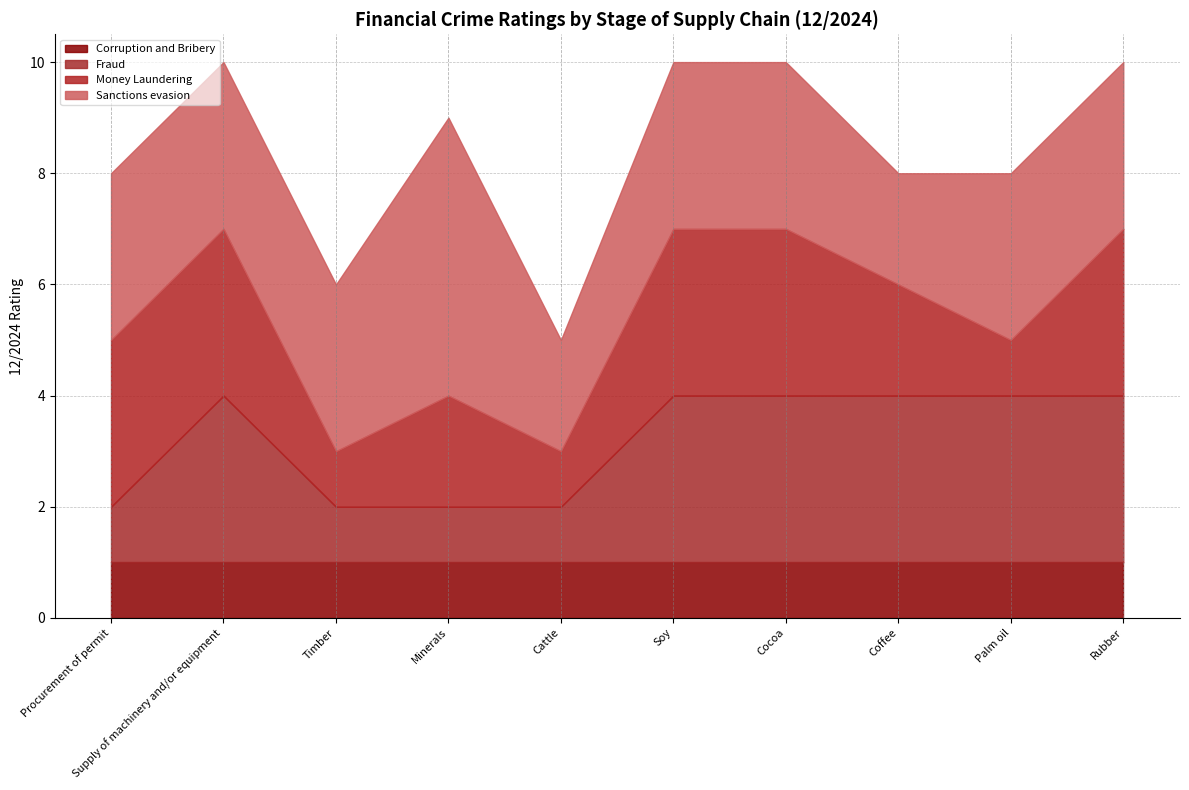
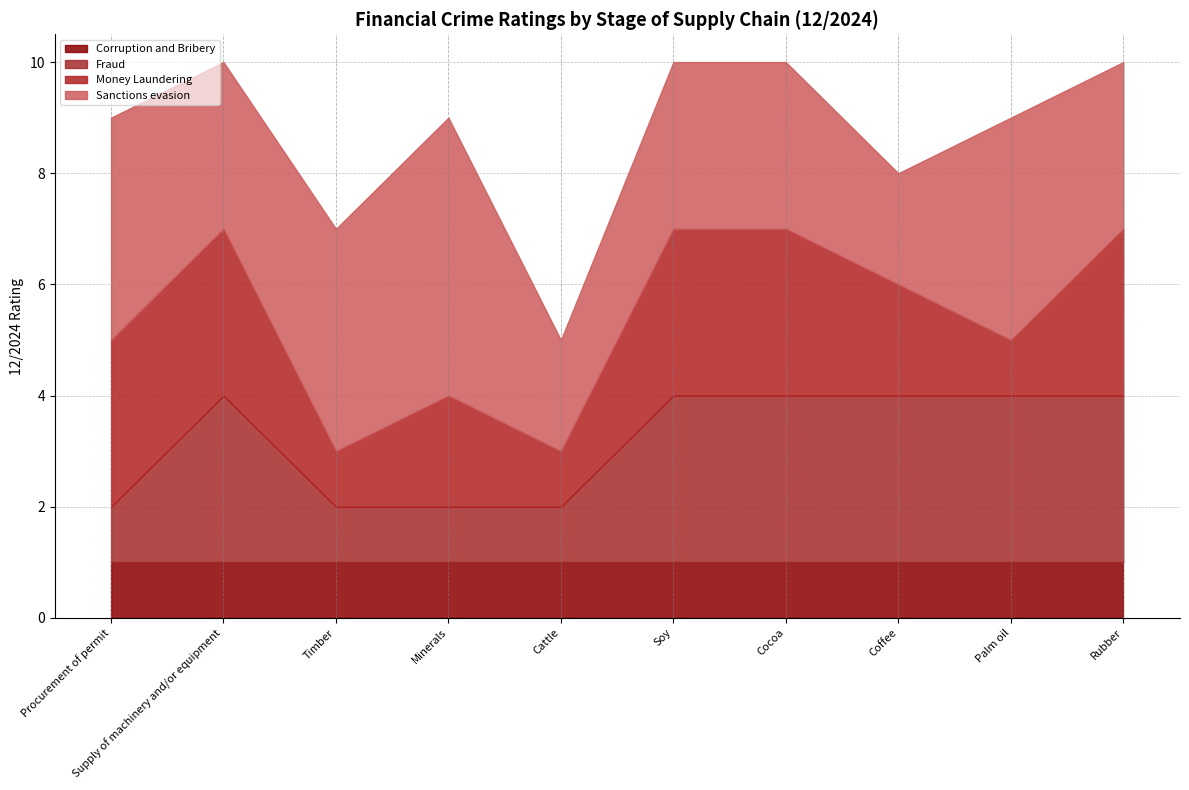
Sanctions evasion, Procurement of permit: 3 -> 4
Sanctions evasion, Timber: 3 -> 4
Sanctions evasion, Palm oil: 3 -> 4
